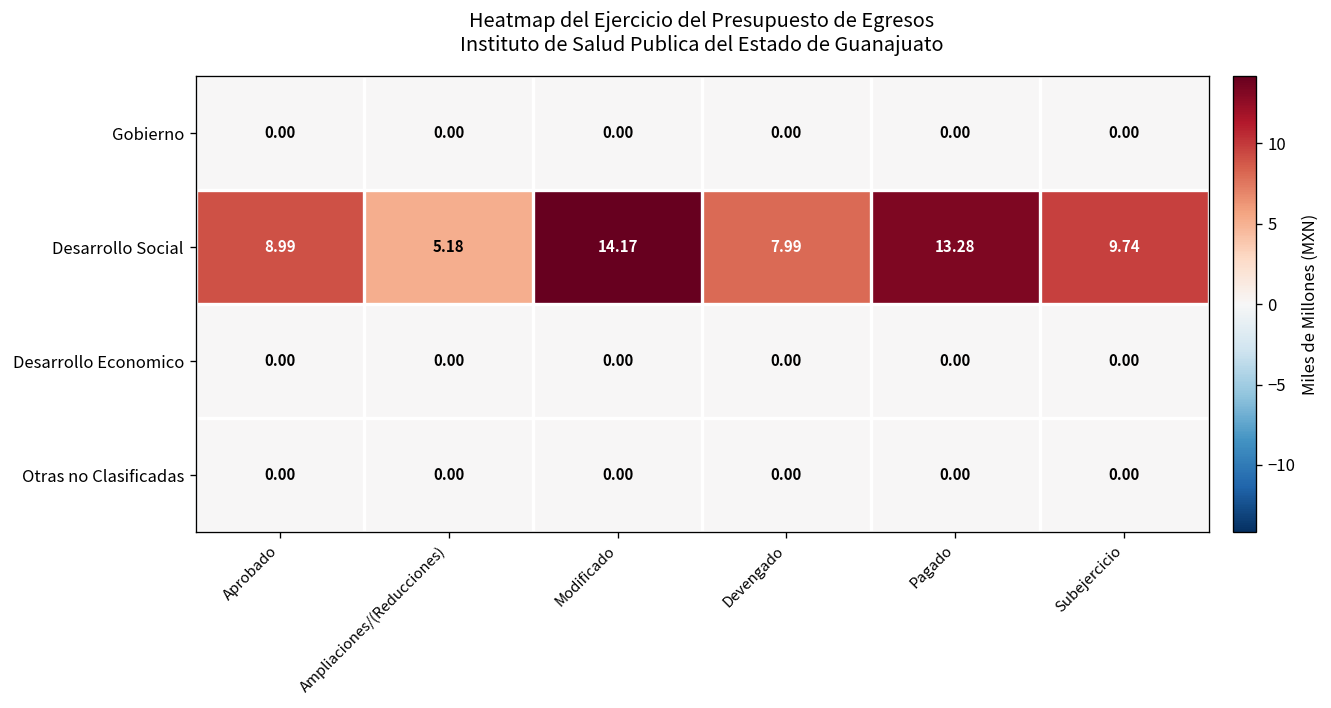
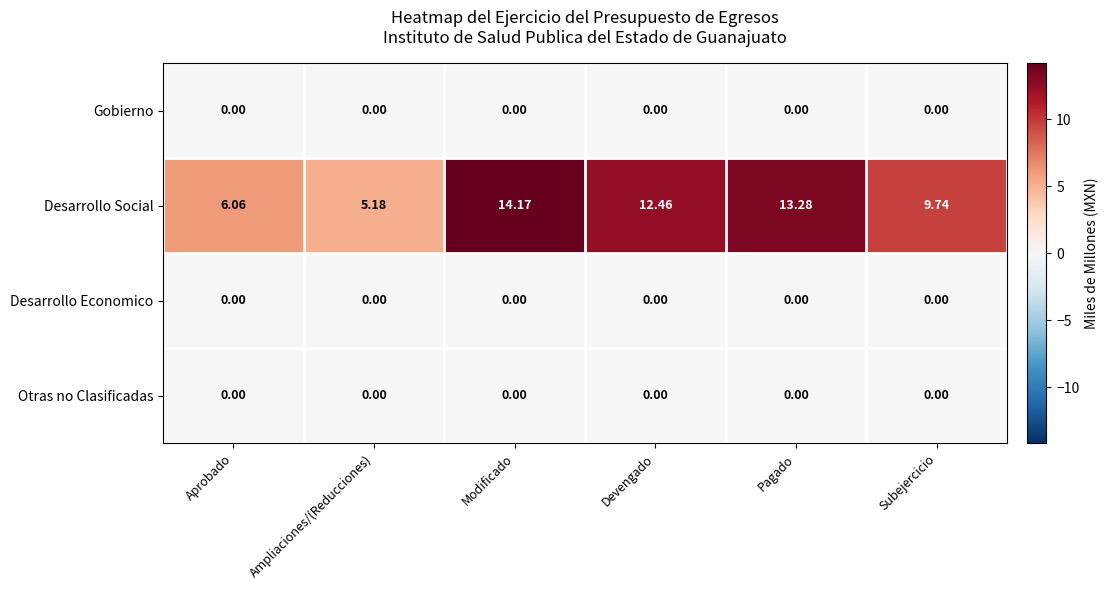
Desarrollo Social, Aprobado: 8.99 -> 6.06
Desarrollo Social, Devengado: 7.99 -> 12.46
